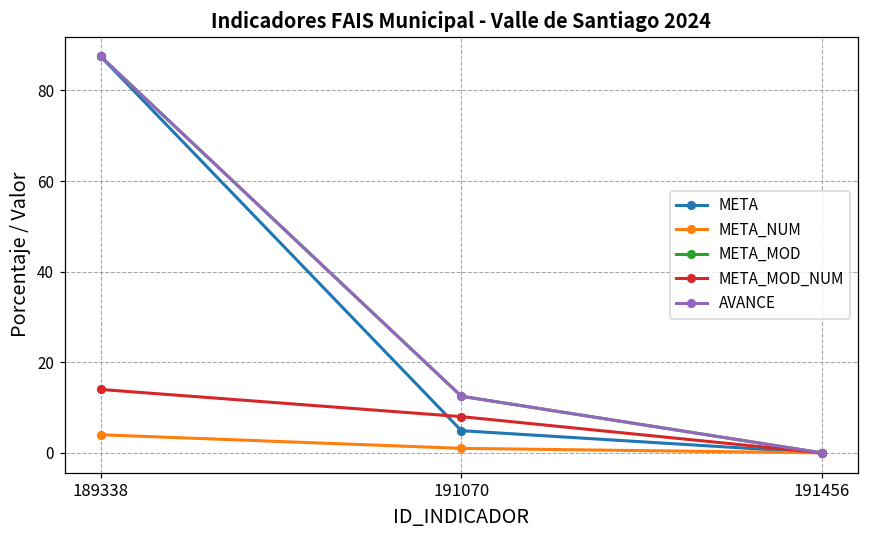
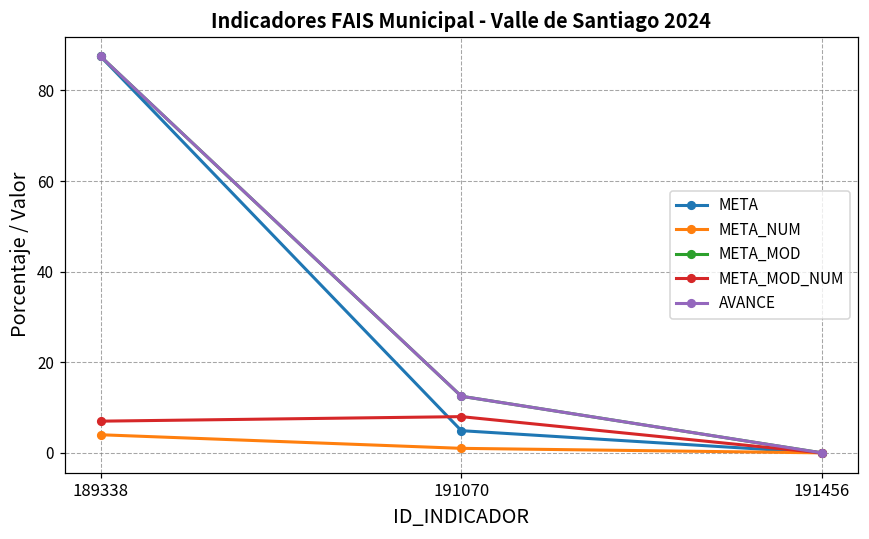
META_MOD_NUM, 189338: 14 -> 7
